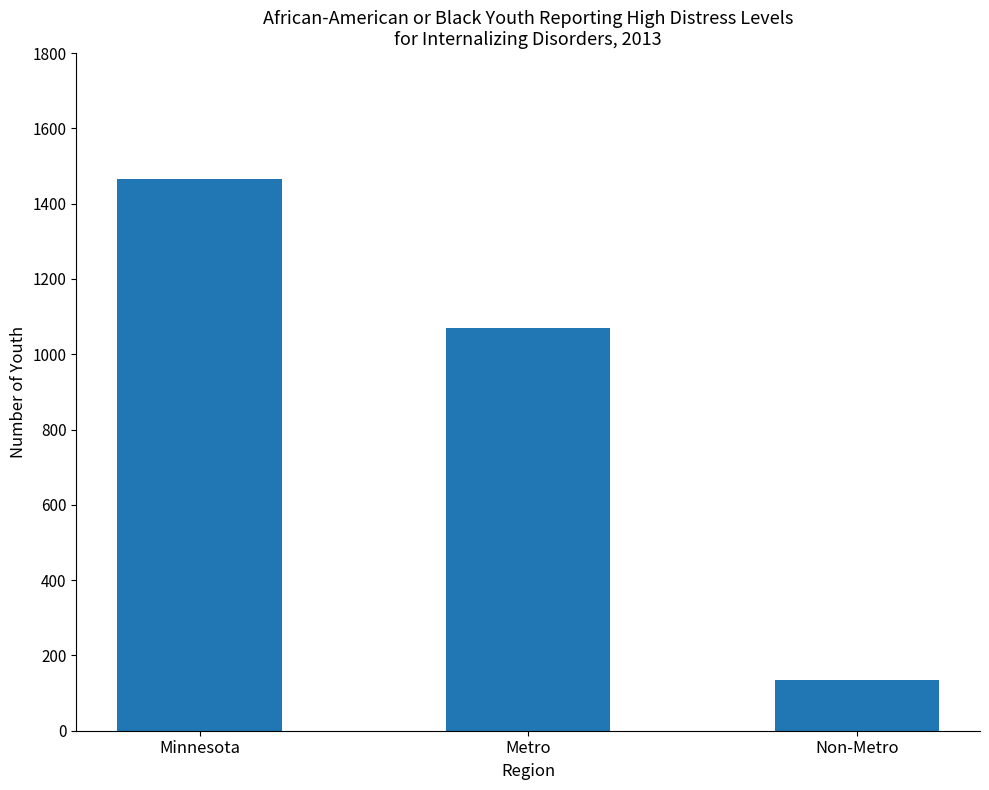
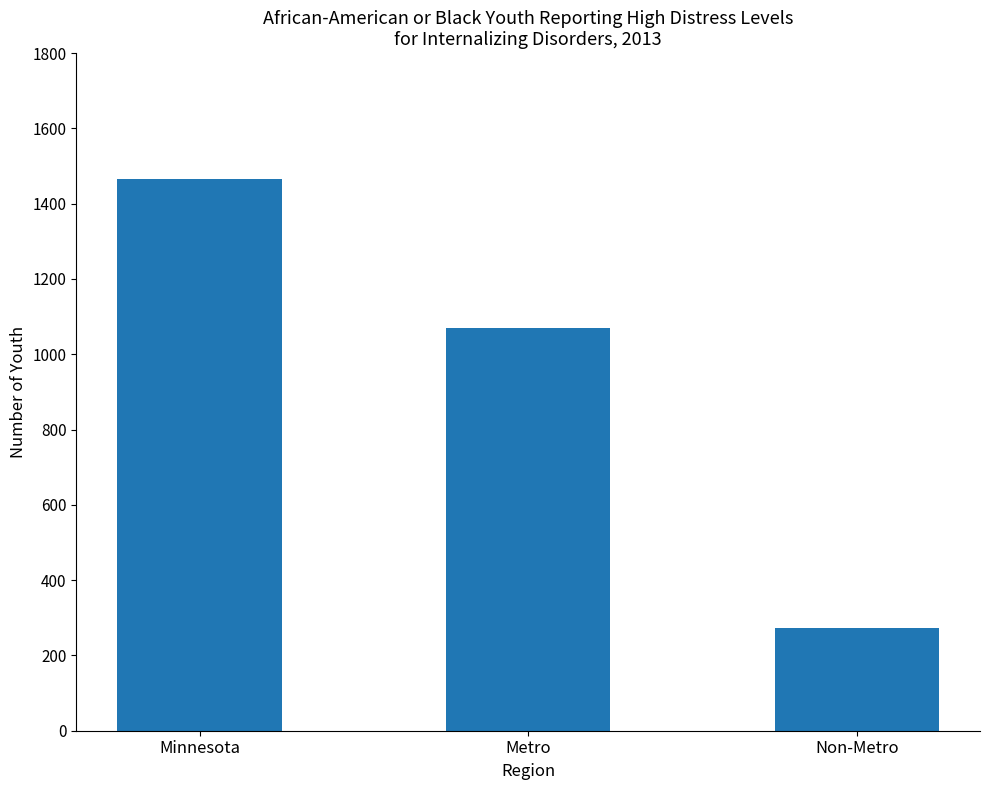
Non-Metro: 130 -> 270
